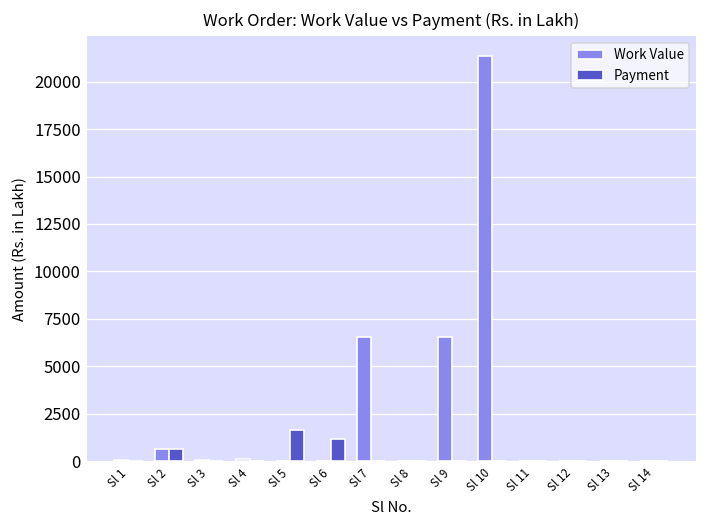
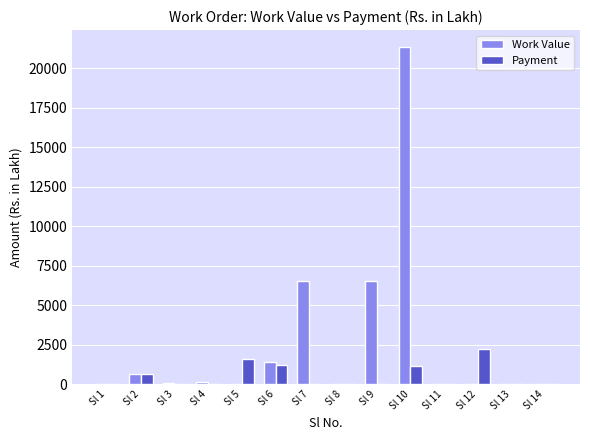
Work Value, Sl 6: 0 -> 1400
Payment, Sl 10: 0 -> 1200
Payment, Sl 12: 0 -> 2200
